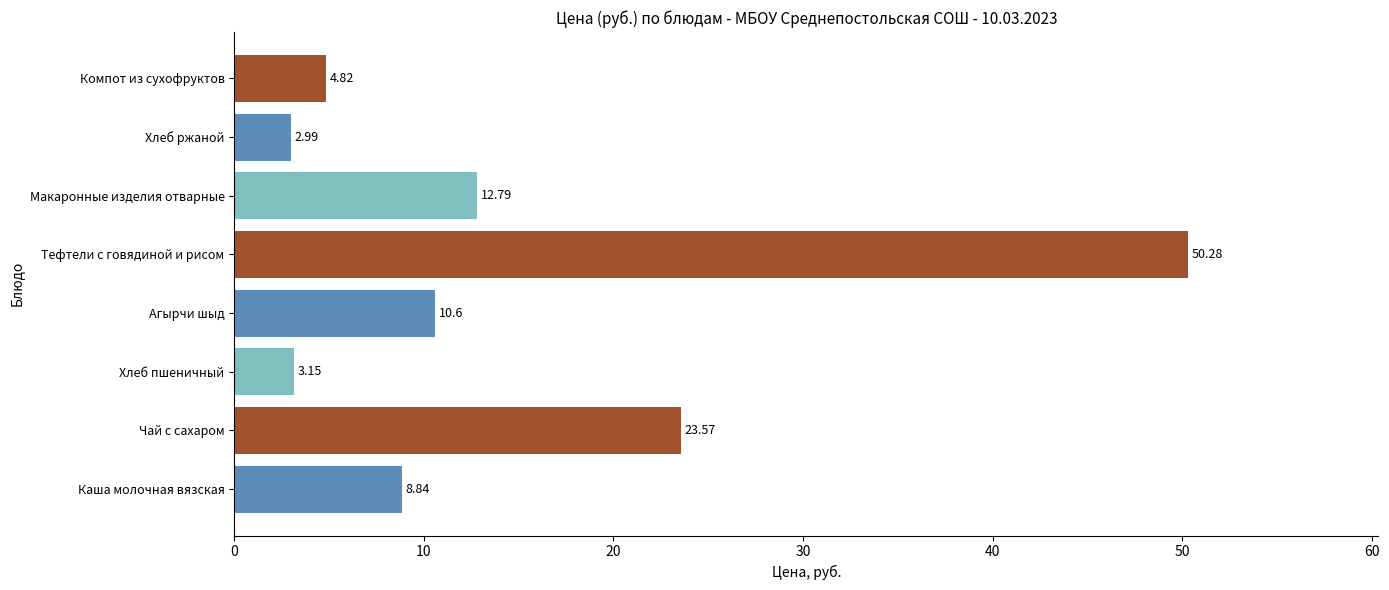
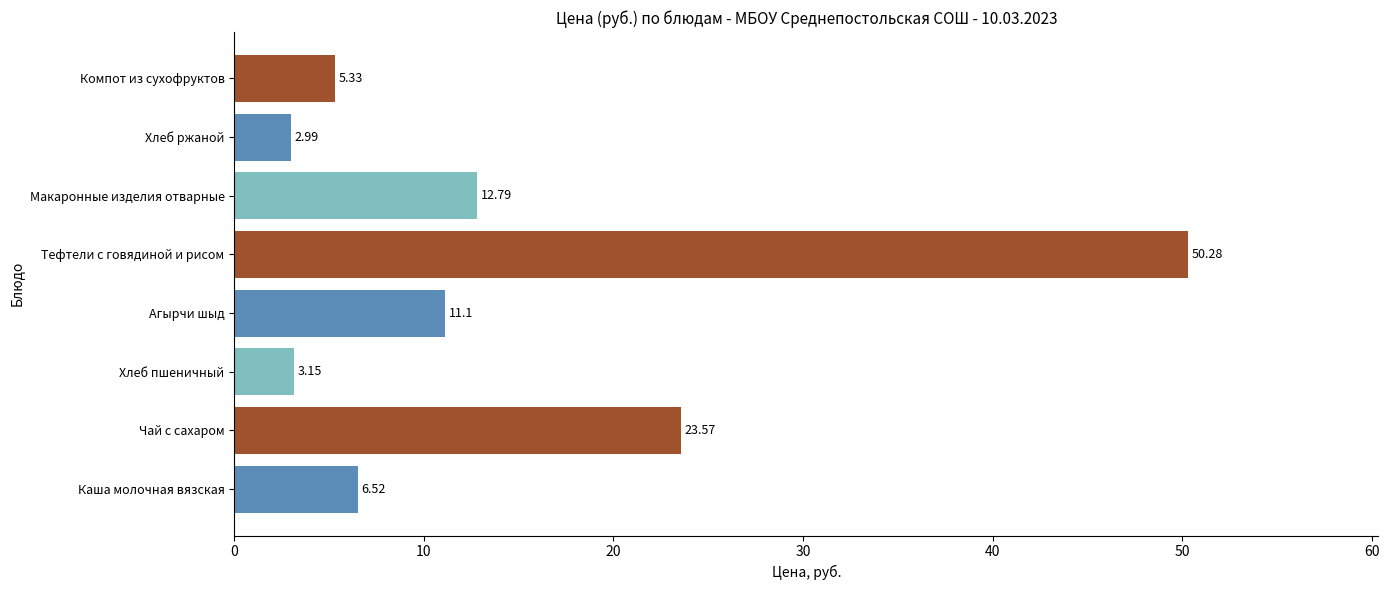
Компот из сухофруктов: 4.82 -> 5.33
Агырчи шыд: 10.6 -> 11.1
Каша молочная вязская: 8.84 -> 6.52
